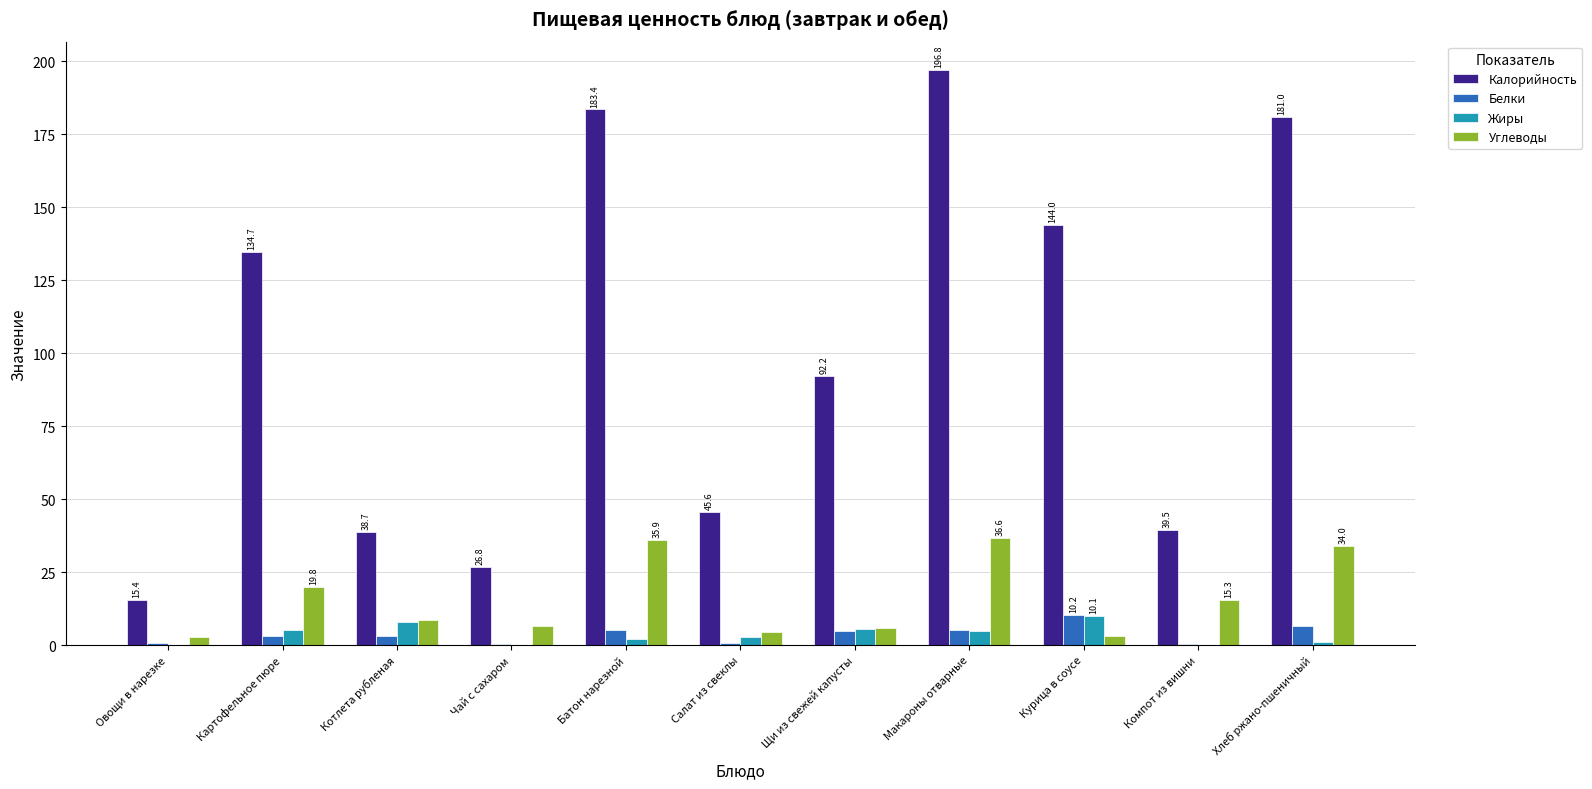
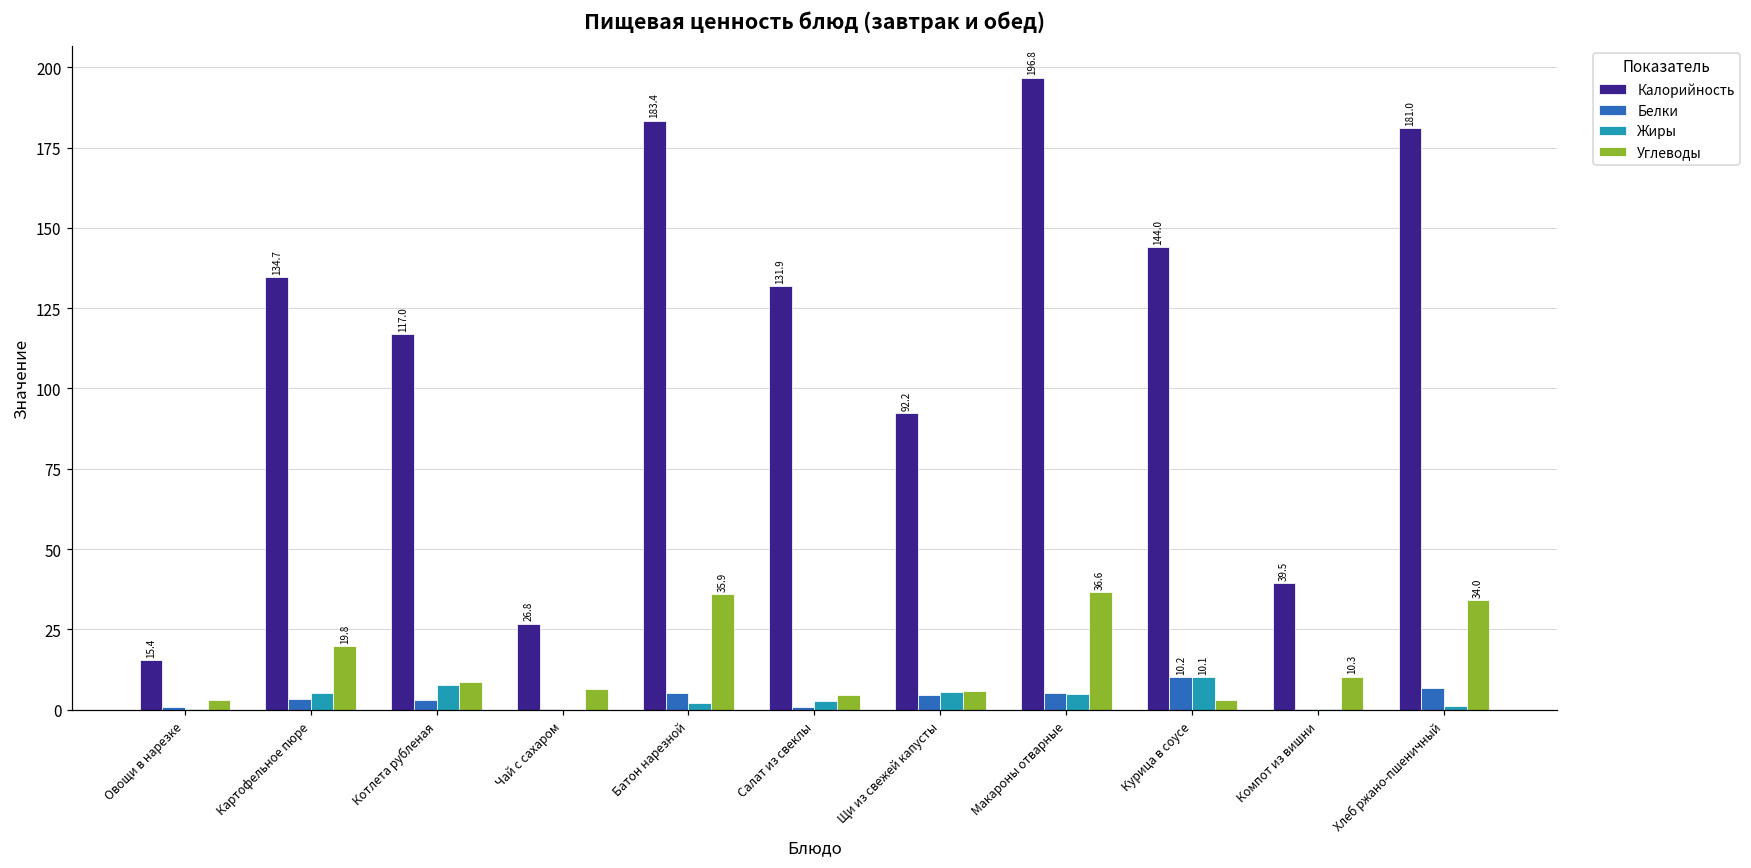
Калорийность, Котлета рубленая: 38.7 -> 117.0
Калорийность, Салат из свеклы: 45.6 -> 131.9
Углеводы, Компот из вишни: 15.3 -> 10.3
